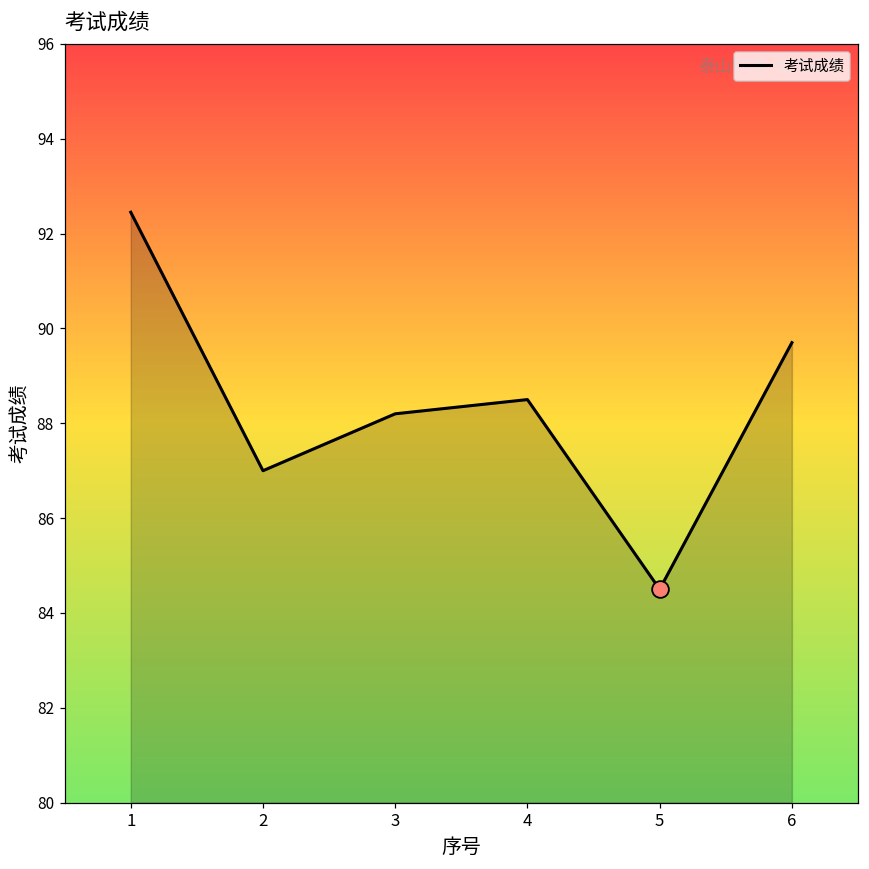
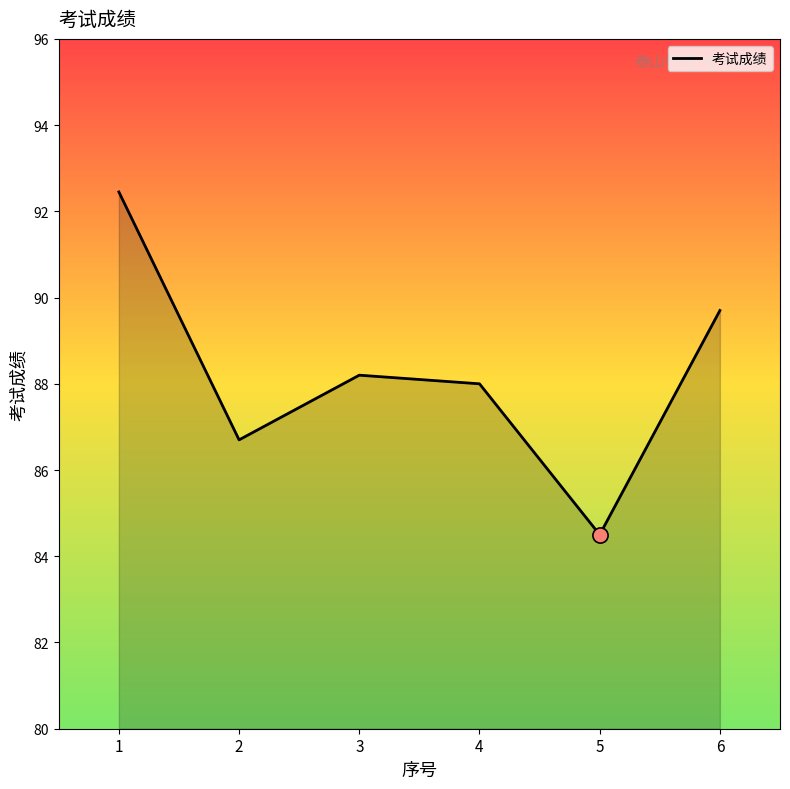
考试成绩, 2: 87.0 -> 86.7
考试成绩, 4: 88.5 -> 88.0
